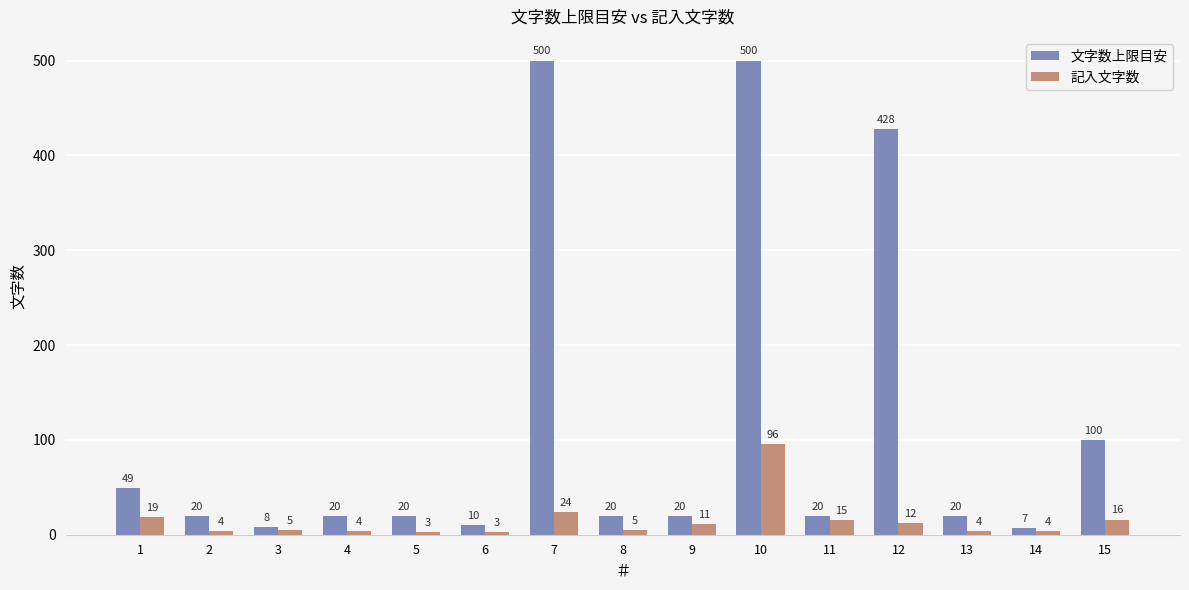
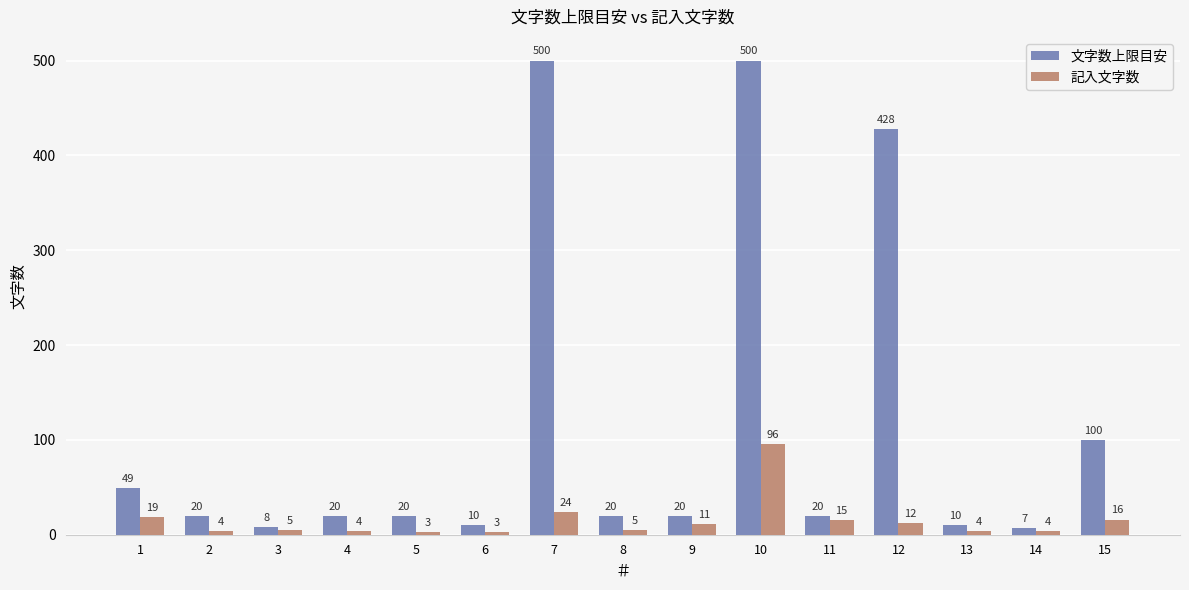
文字数上限目安, 13: 20 -> 10
